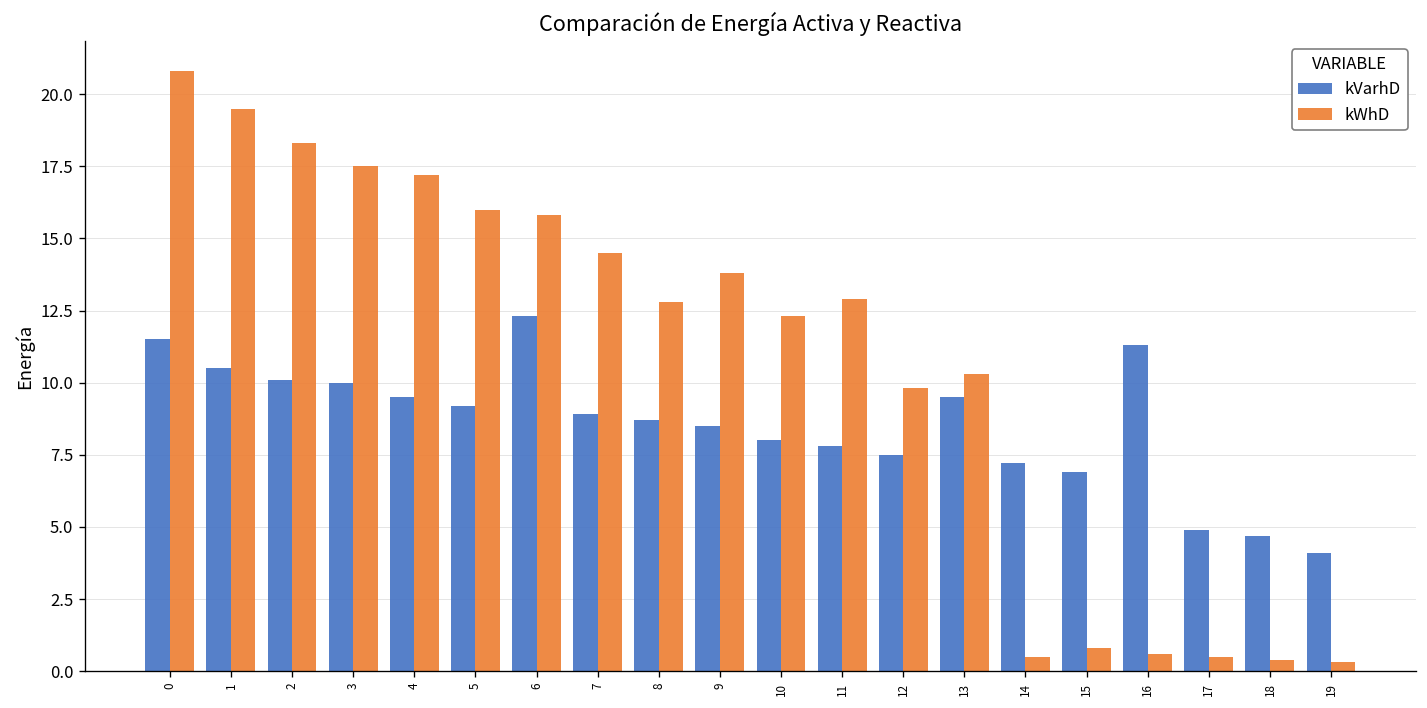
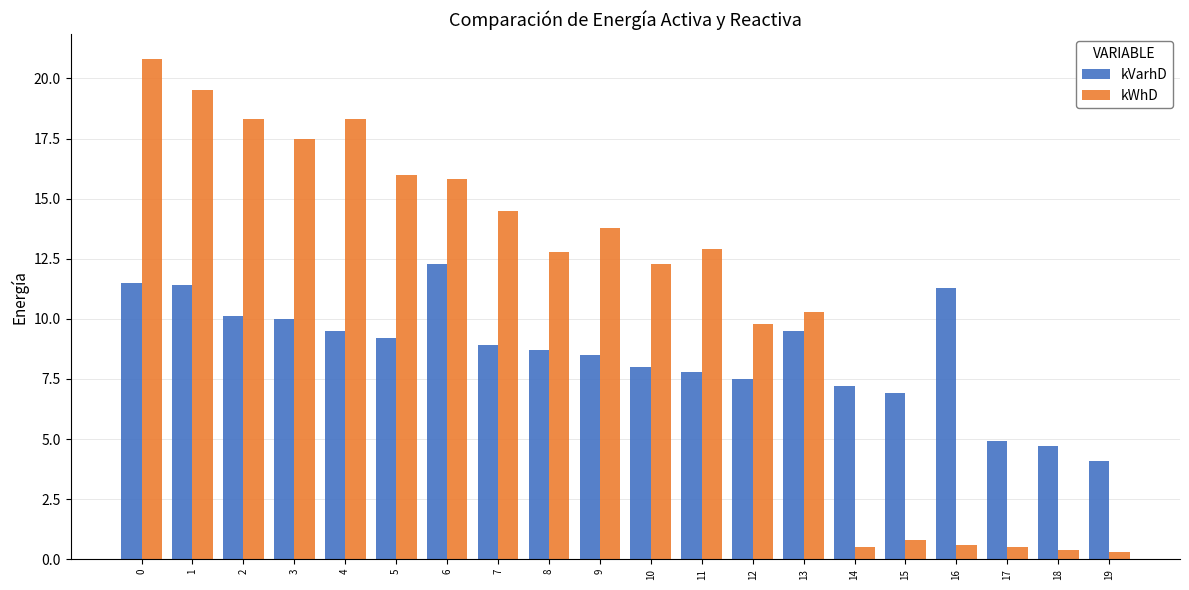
kVarhD, 1: 10.5 -> 11.4
kWhD, 4: 17.2 -> 18.3
